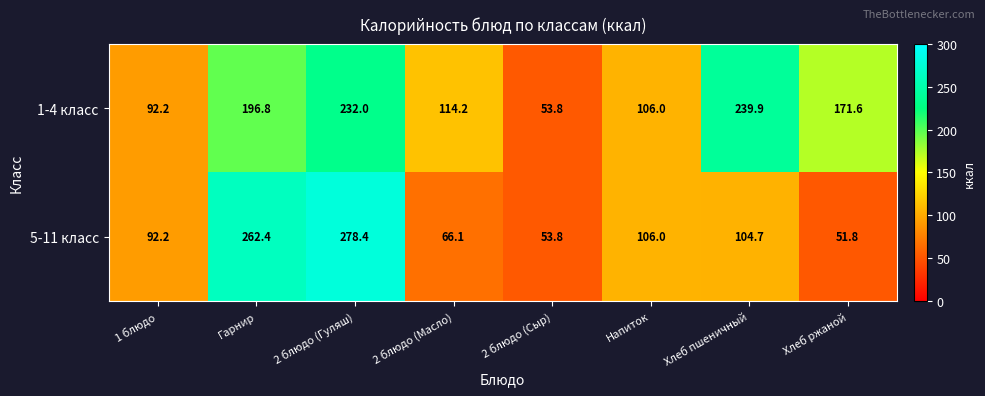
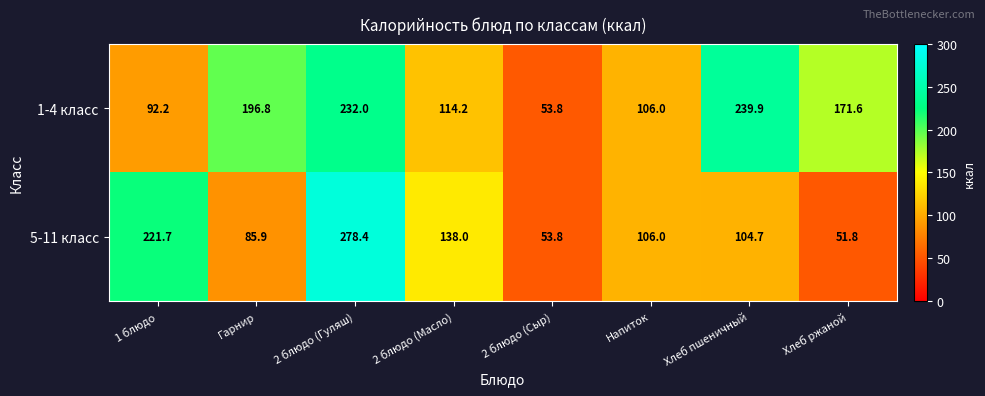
5-11 класс, 1 блюдо: 92.2 -> 221.7
5-11 класс, Гарнир: 262.4 -> 85.9
5-11 класс, 2 блюдо (Масло): 66.1 -> 138.0
